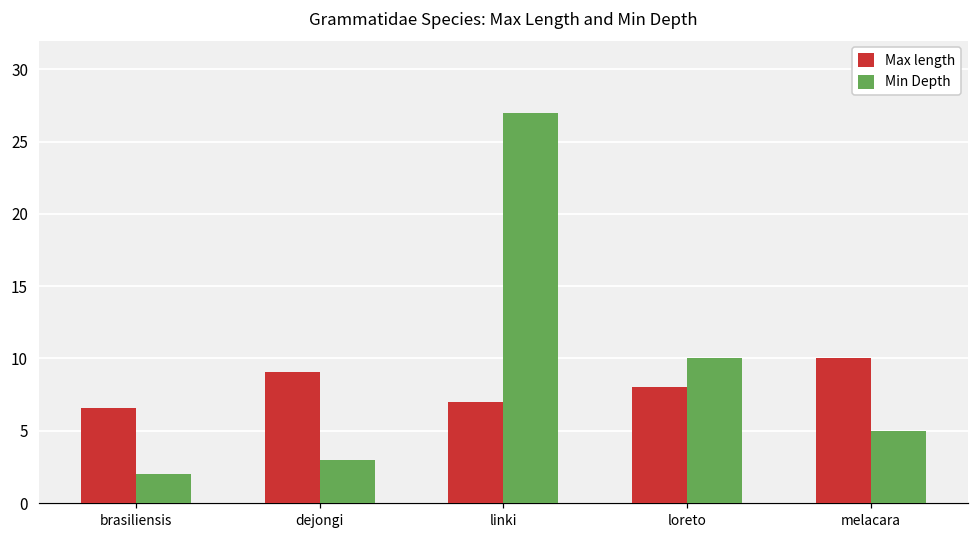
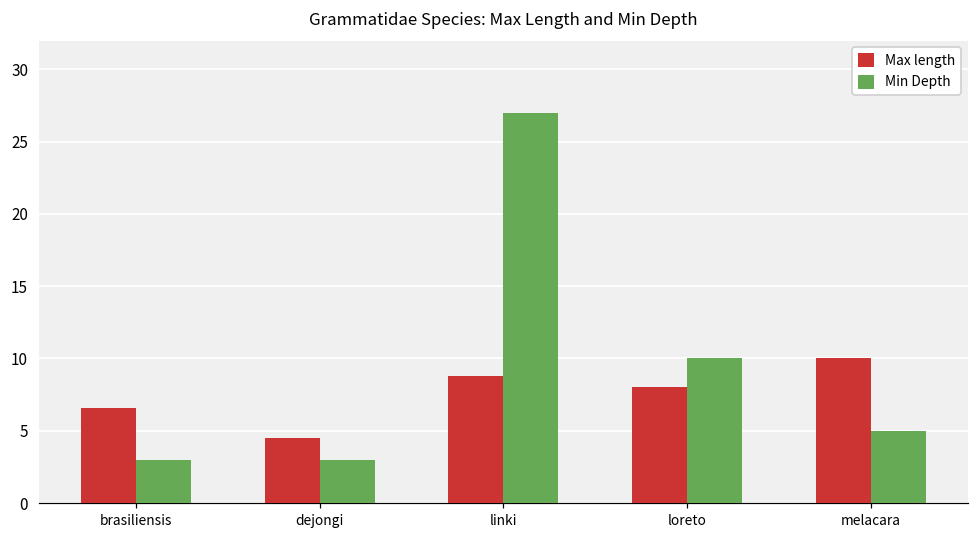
Min Depth, brasiliensis: 2 -> 3
Max length, dejongi: 9.1 -> 4.5
Max length, linki: 7.0 -> 8.8
